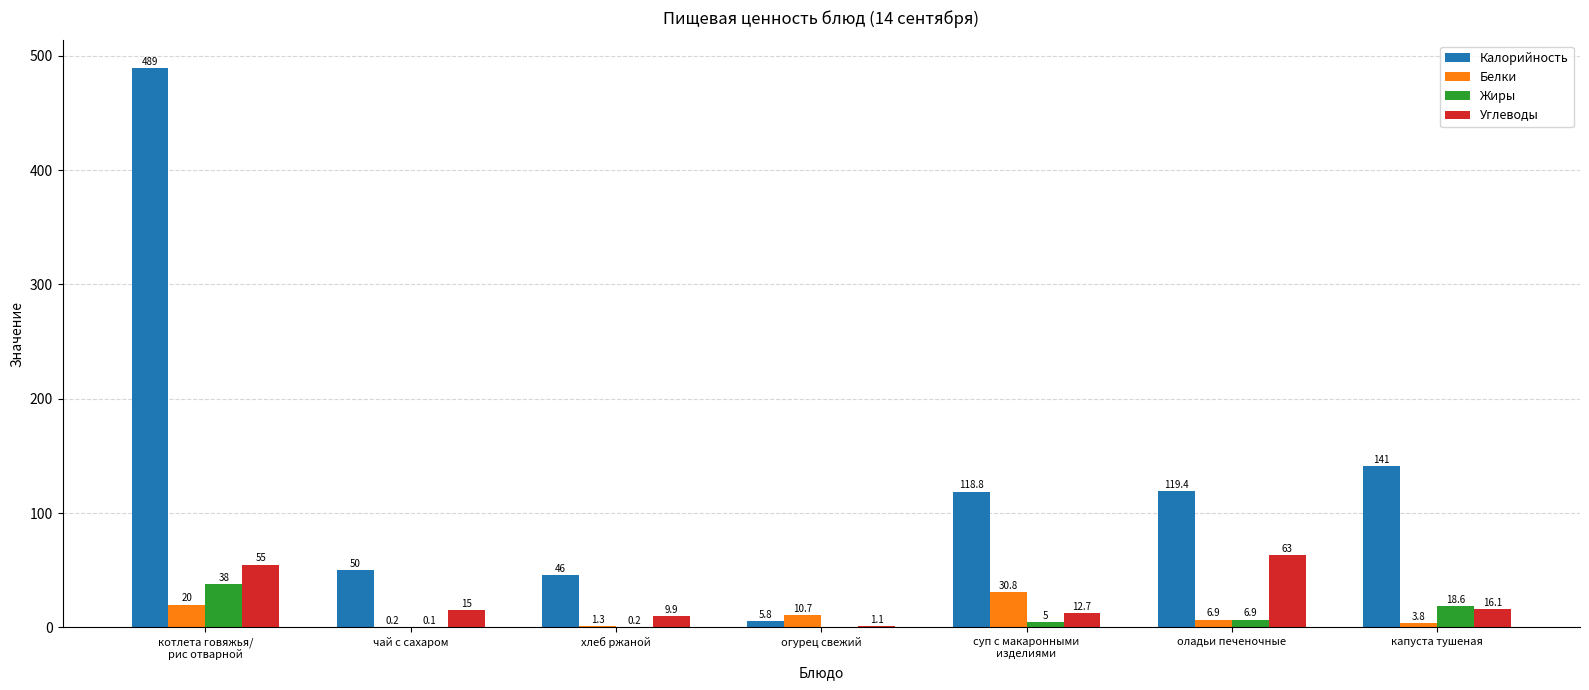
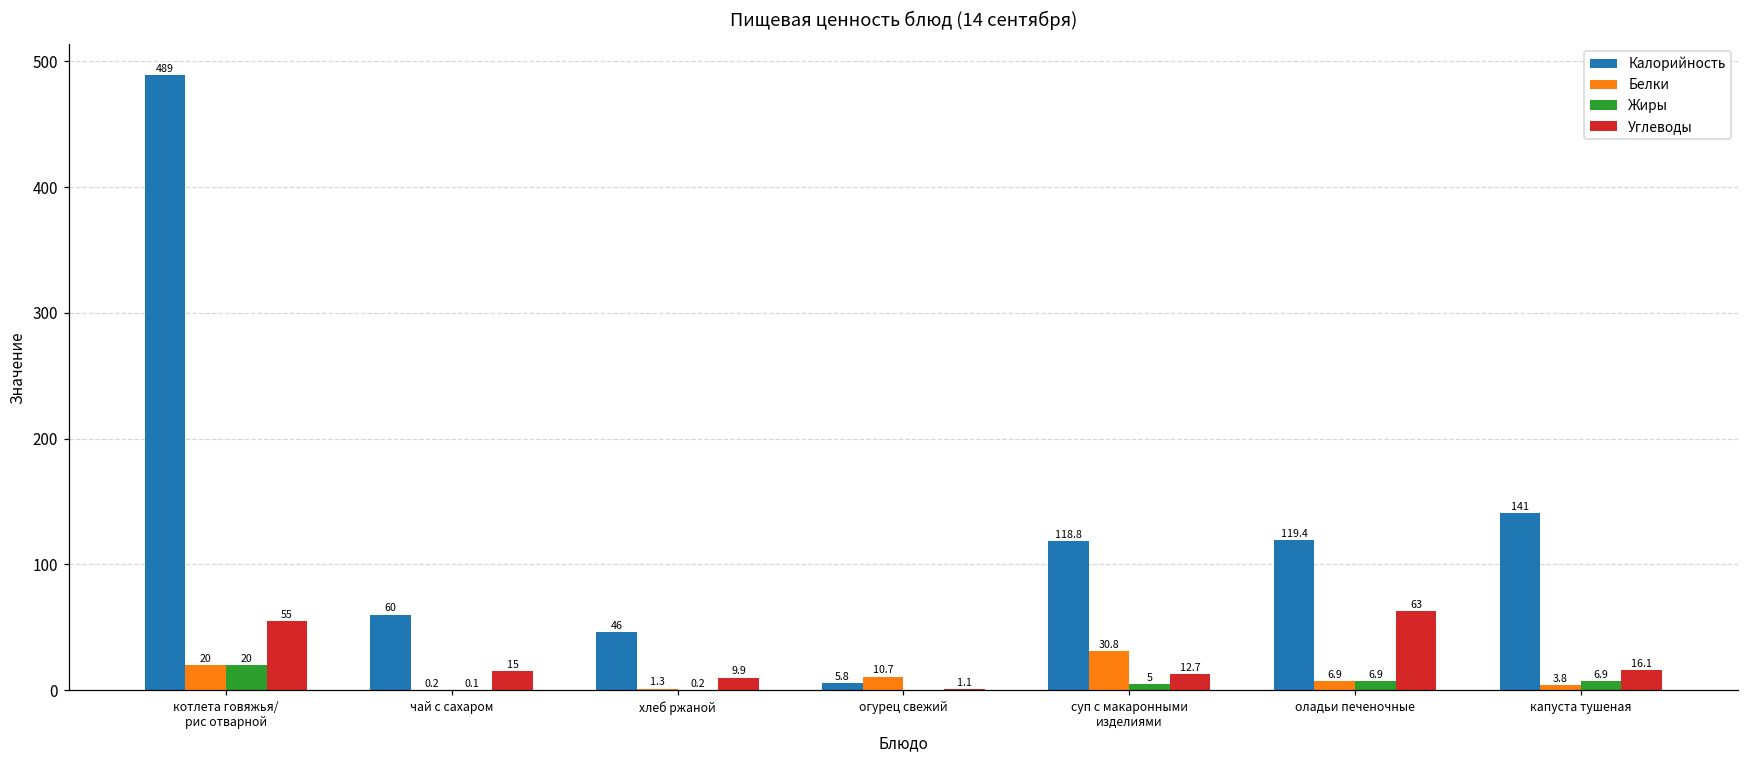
Жиры, котлета говяжья/ рис отварной: 38 -> 20
Калорийность, чай с сахаром: 50 -> 60
Жиры, капуста тушеная: 18.6 -> 6.9
